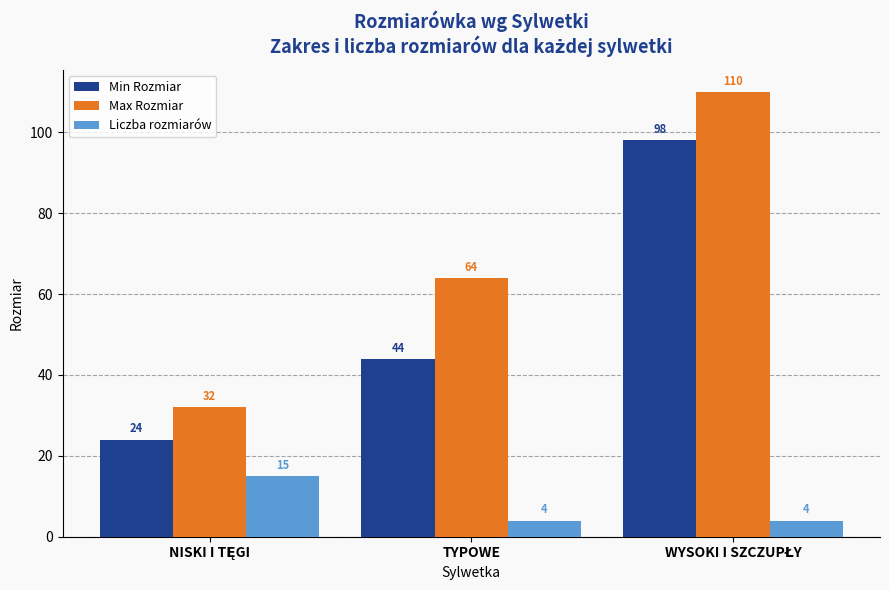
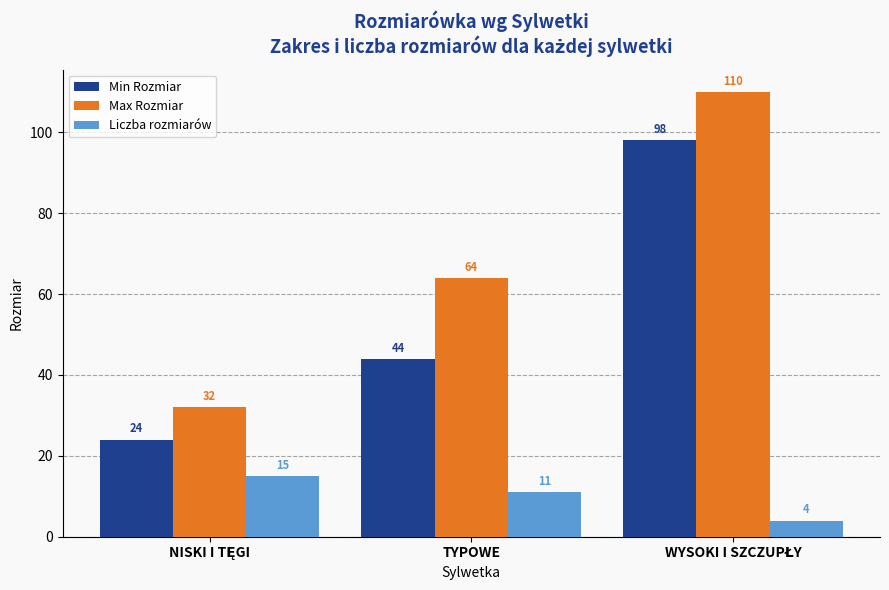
Liczba rozmiarów, TYPOWE: 4 -> 11
